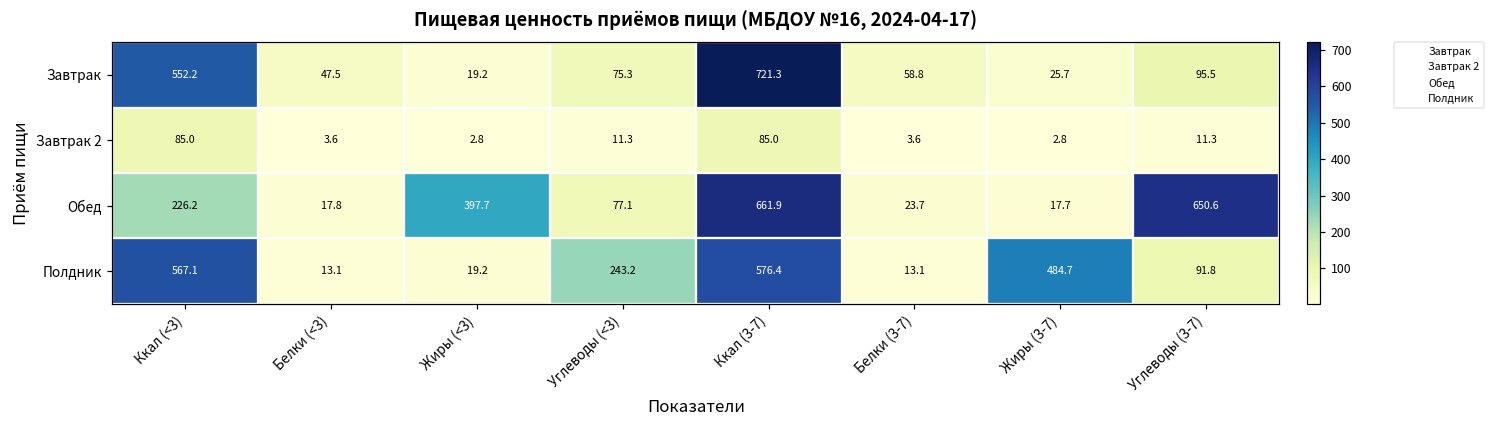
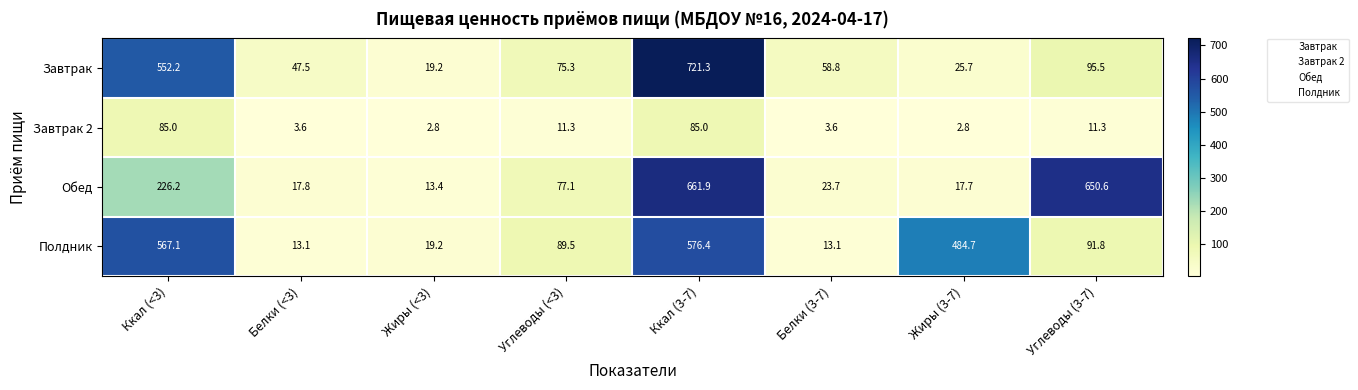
Обед, Жиры (<3): 397.7 -> 13.4
Полдник, Углеводы (<3): 243.2 -> 89.5
